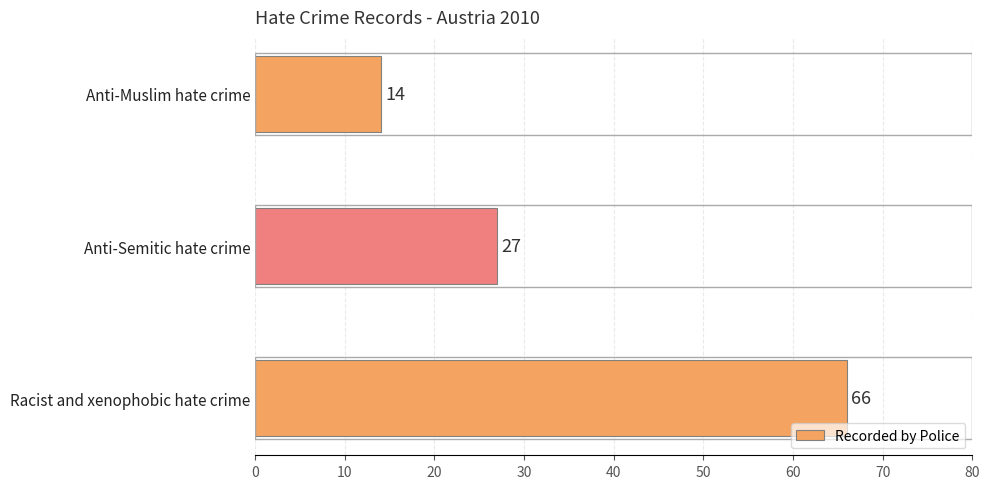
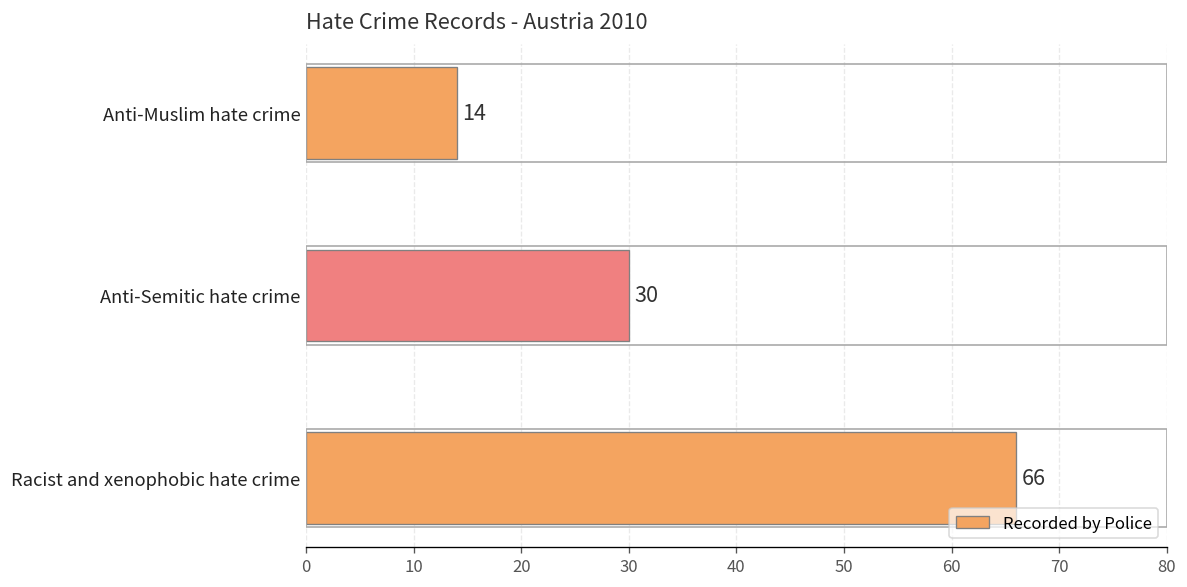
Anti-Semitic hate crime: 27 -> 30
